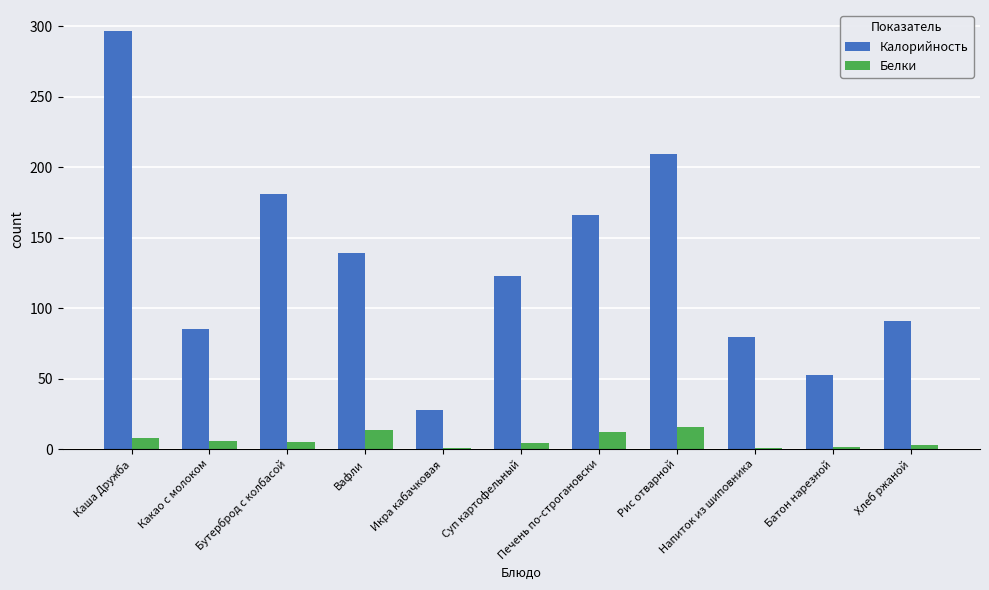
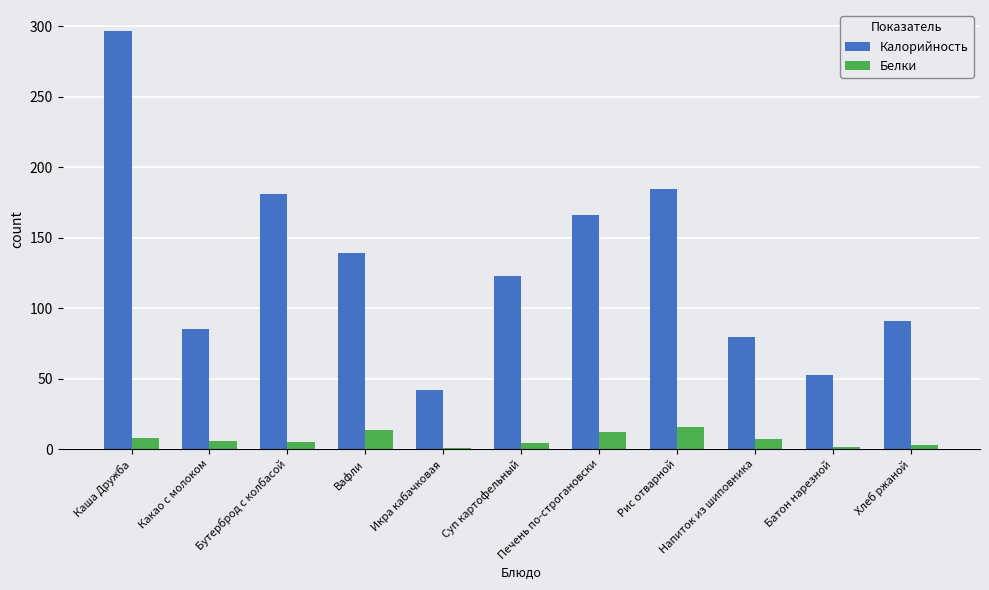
Калорийность, Икра кабачковая: 28 -> 42
Калорийность, Рис отварной: 210 -> 185
Белки, Напиток из шиповника: 1 -> 7
